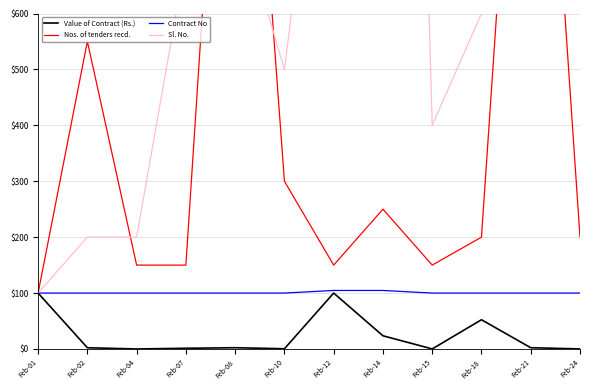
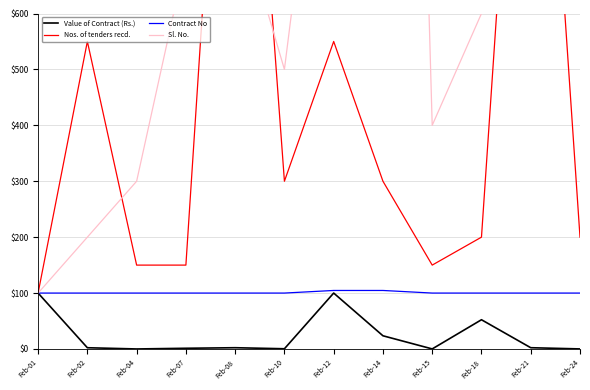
Sl. No., Feb-04: $200 -> $300
Nos. of tenders recd., Feb-12: $150 -> $550
Nos. of tenders recd., Feb-14: $250 -> $300
